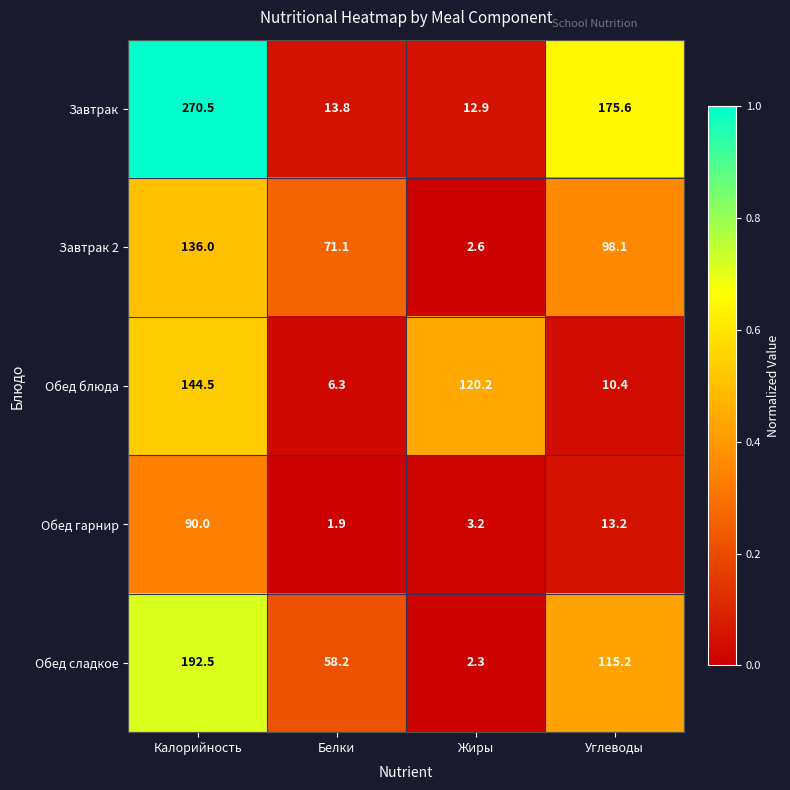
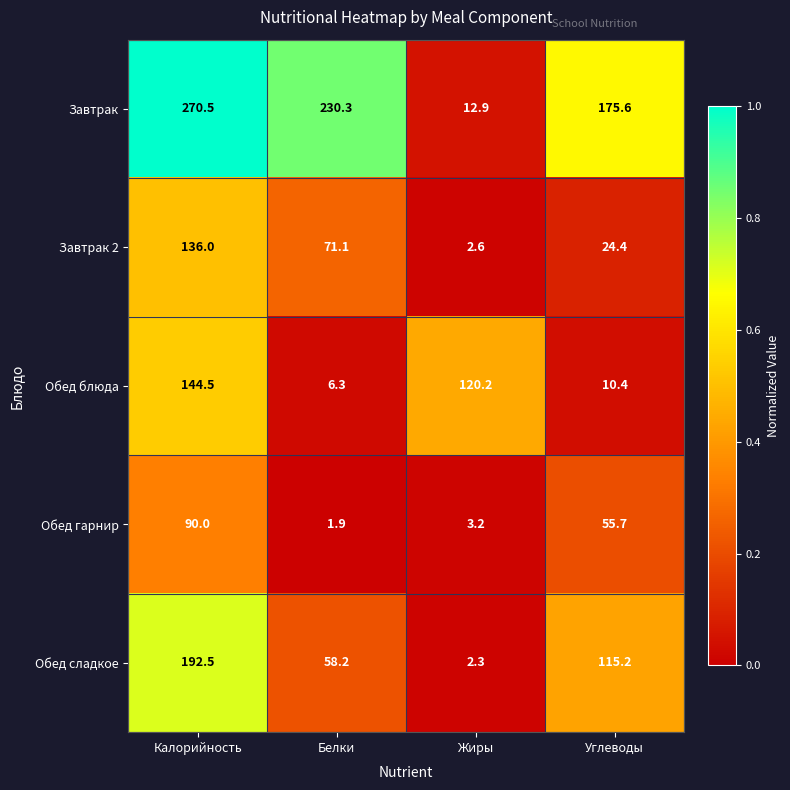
Завтрак, Белки: 13.8 -> 230.3
Завтрак 2, Углеводы: 98.1 -> 24.4
Обед гарнир, Углеводы: 13.2 -> 55.7
